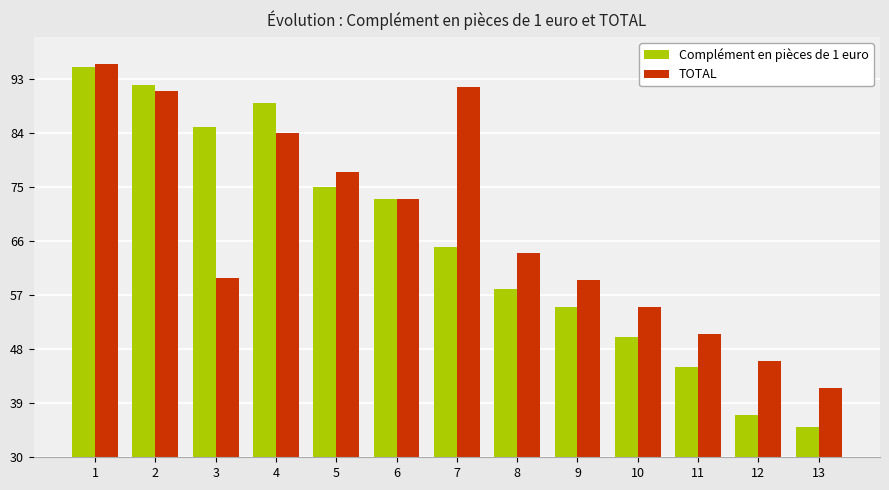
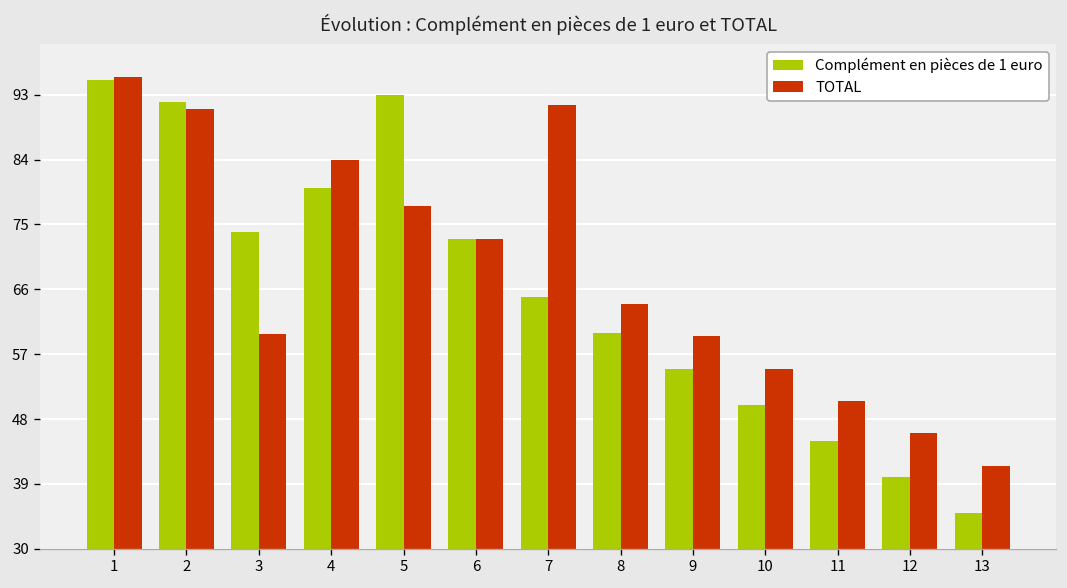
Complément en pièces de 1 euro, 3: 85 -> 74
Complément en pièces de 1 euro, 4: 89 -> 80
Complément en pièces de 1 euro, 5: 75 -> 93
Complément en pièces de 1 euro, 8: 58 -> 60
Complément en pièces de 1 euro, 12: 37 -> 40
